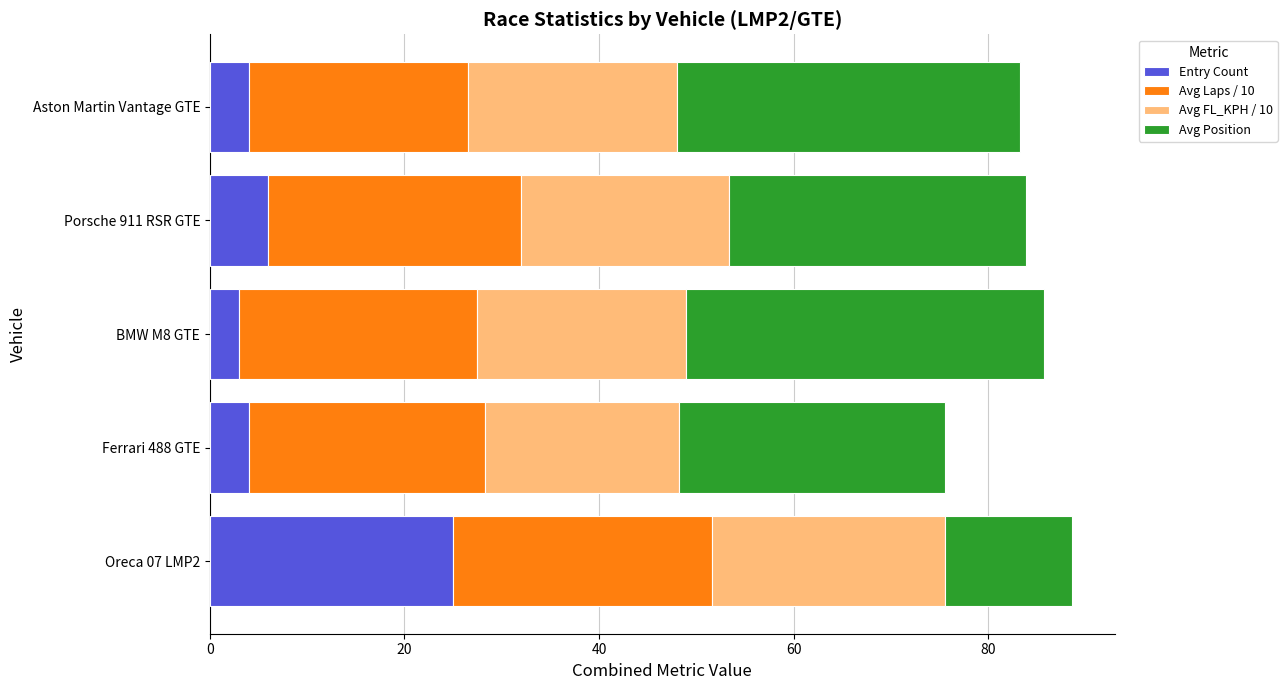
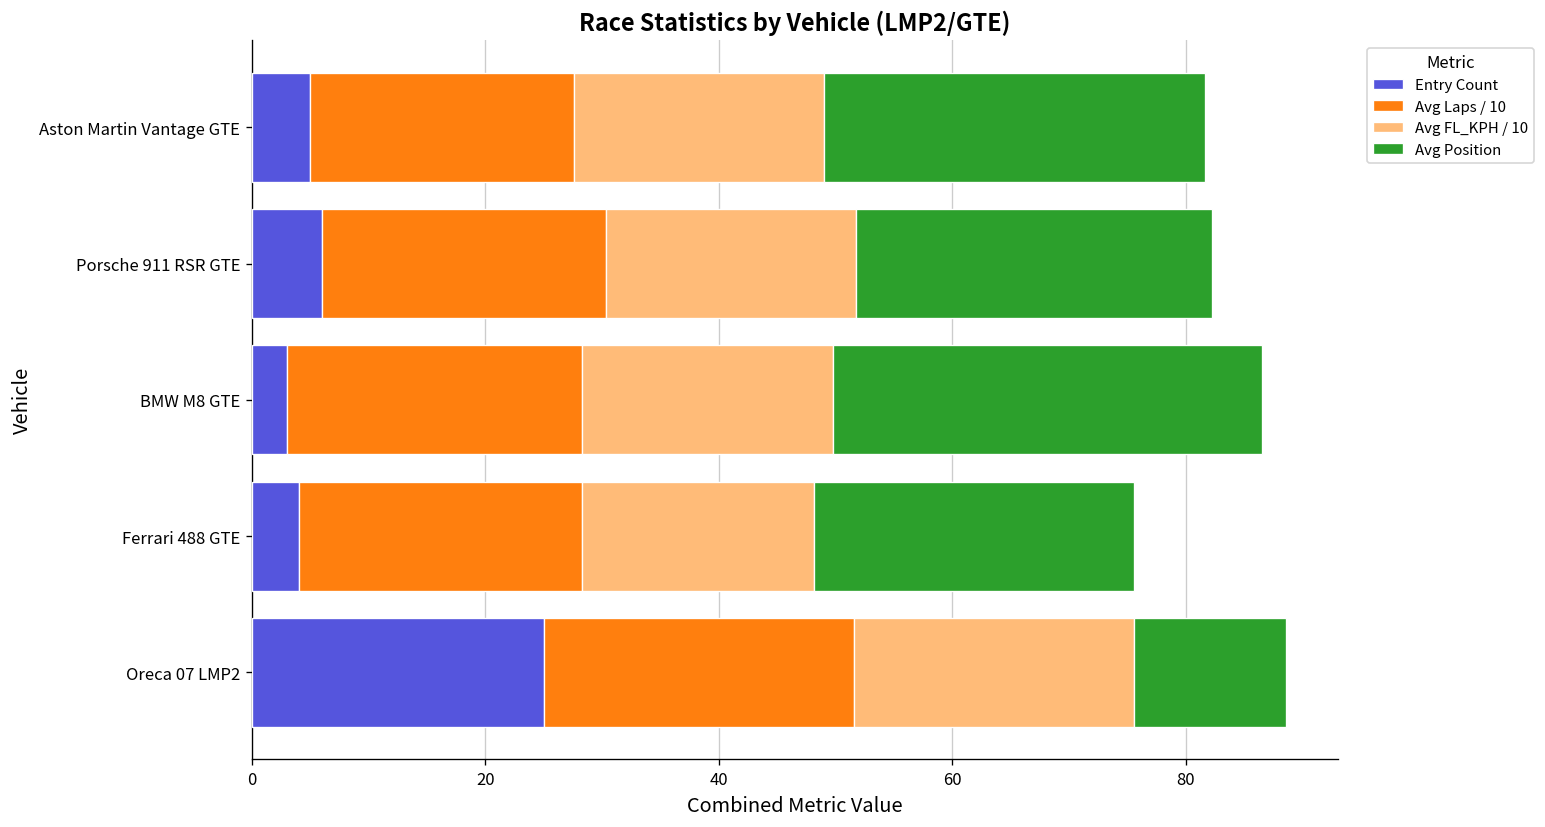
Entry Count, Aston Martin Vantage GTE: 4 -> 5
Avg Position, Aston Martin Vantage GTE: 35 -> 33
Avg Laps / 10, Porsche 911 RSR GTE: 26 -> 24
Avg Laps / 10, BMW M8 GTE: 24 -> 25
